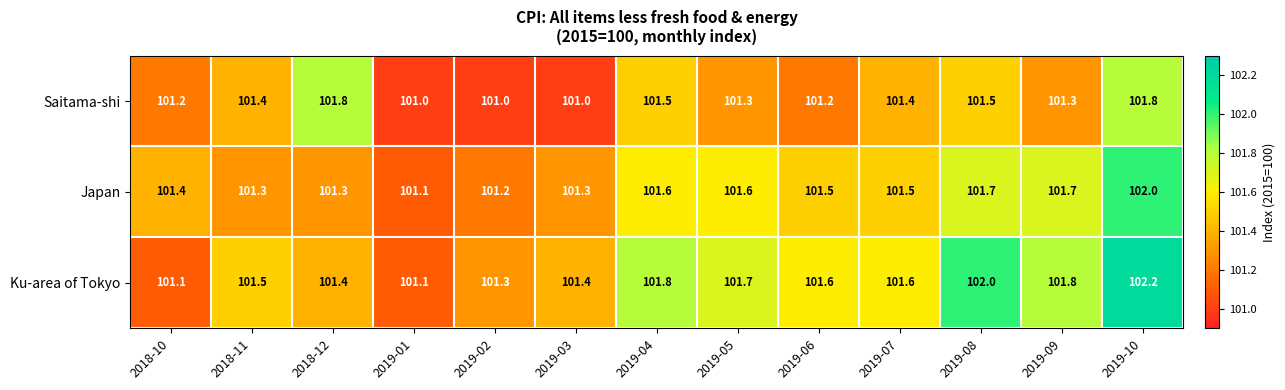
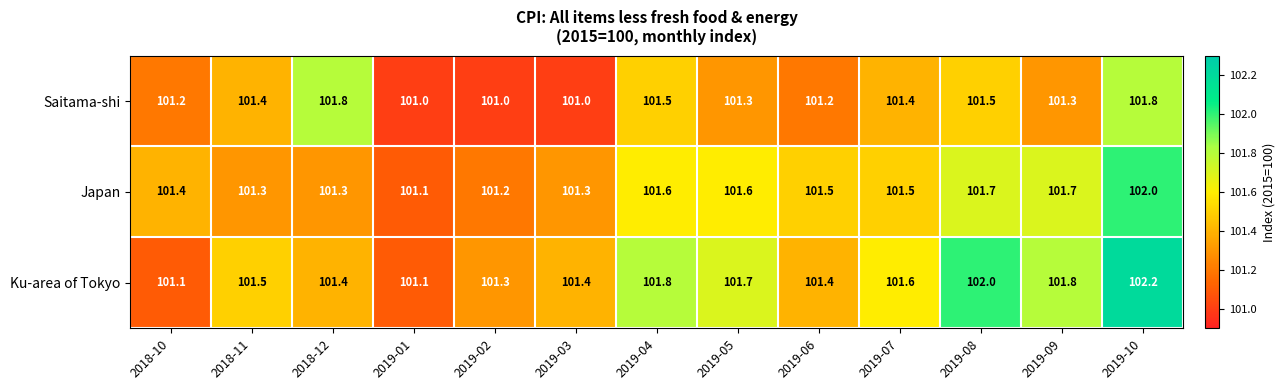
Ku-area of Tokyo, 2019-06: 101.6 -> 101.4
